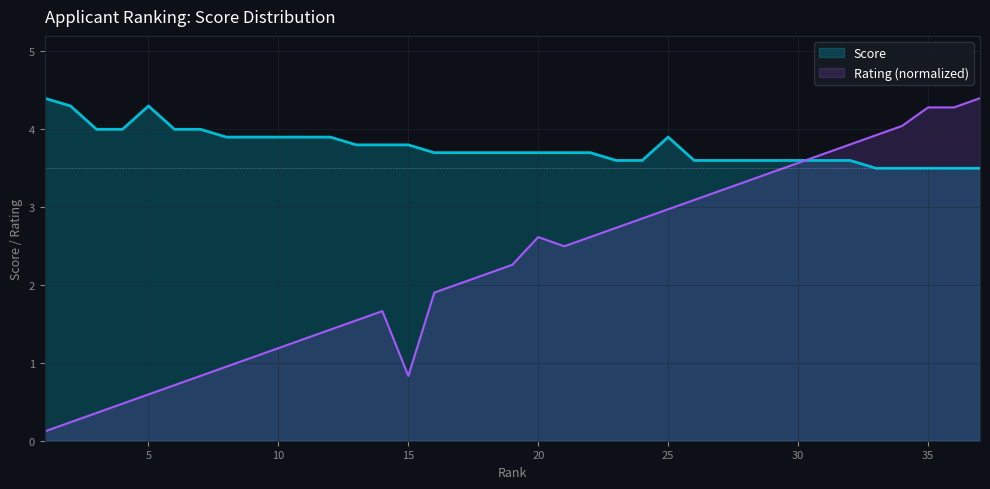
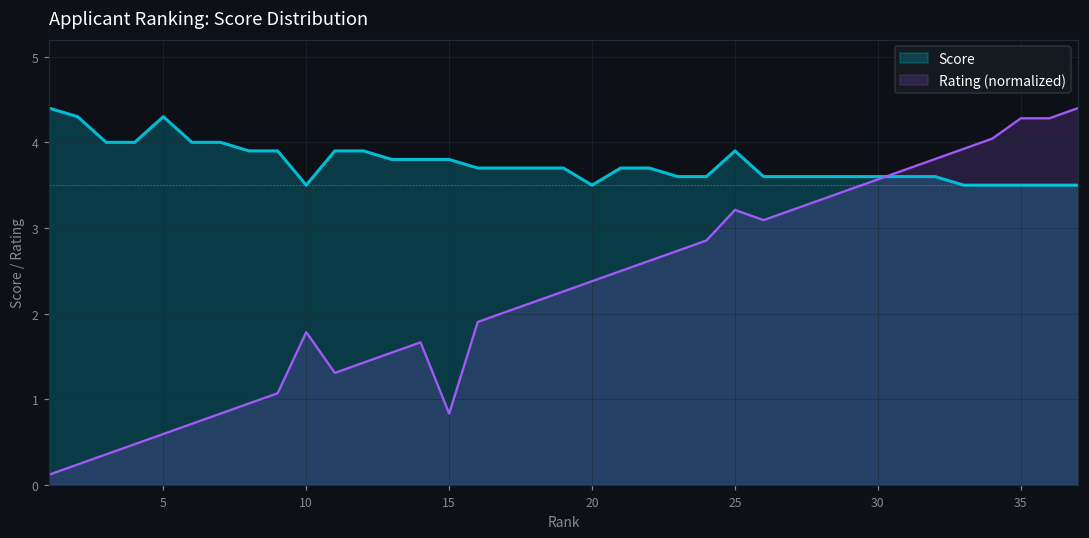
Score, 10: 3.9 -> 3.5
Rating (normalized), 10: 1.2 -> 1.8
Score, 20: 3.7 -> 3.5
Rating (normalized), 20: 2.6 -> 2.4
Rating (normalized), 25: 3.0 -> 3.2
